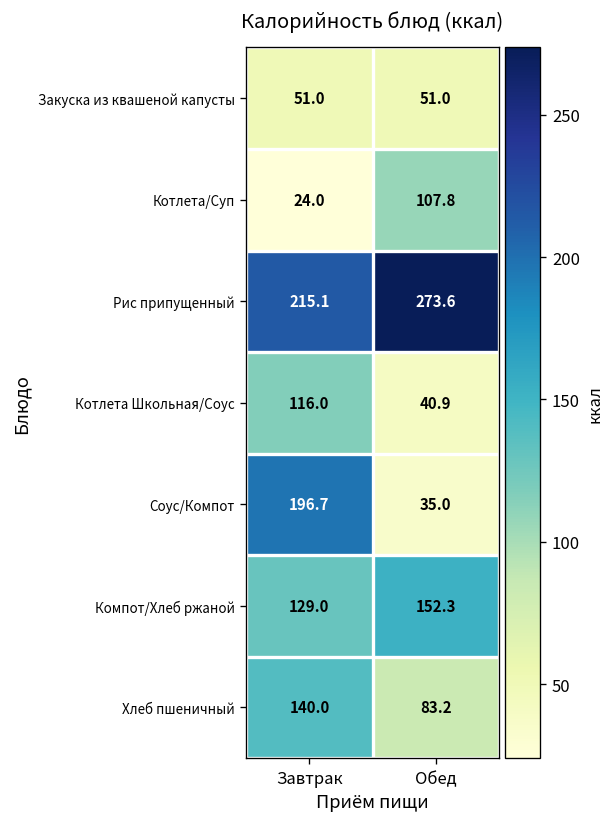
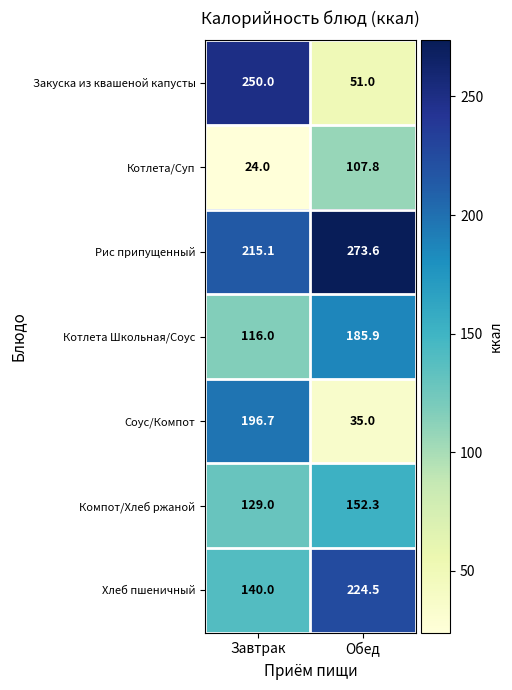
Закуска из квашеной капусты, Завтрак: 51.0 -> 250.0
Котлета Школьная/Соус, Обед: 40.9 -> 185.9
Хлеб пшеничный, Обед: 83.2 -> 224.5
